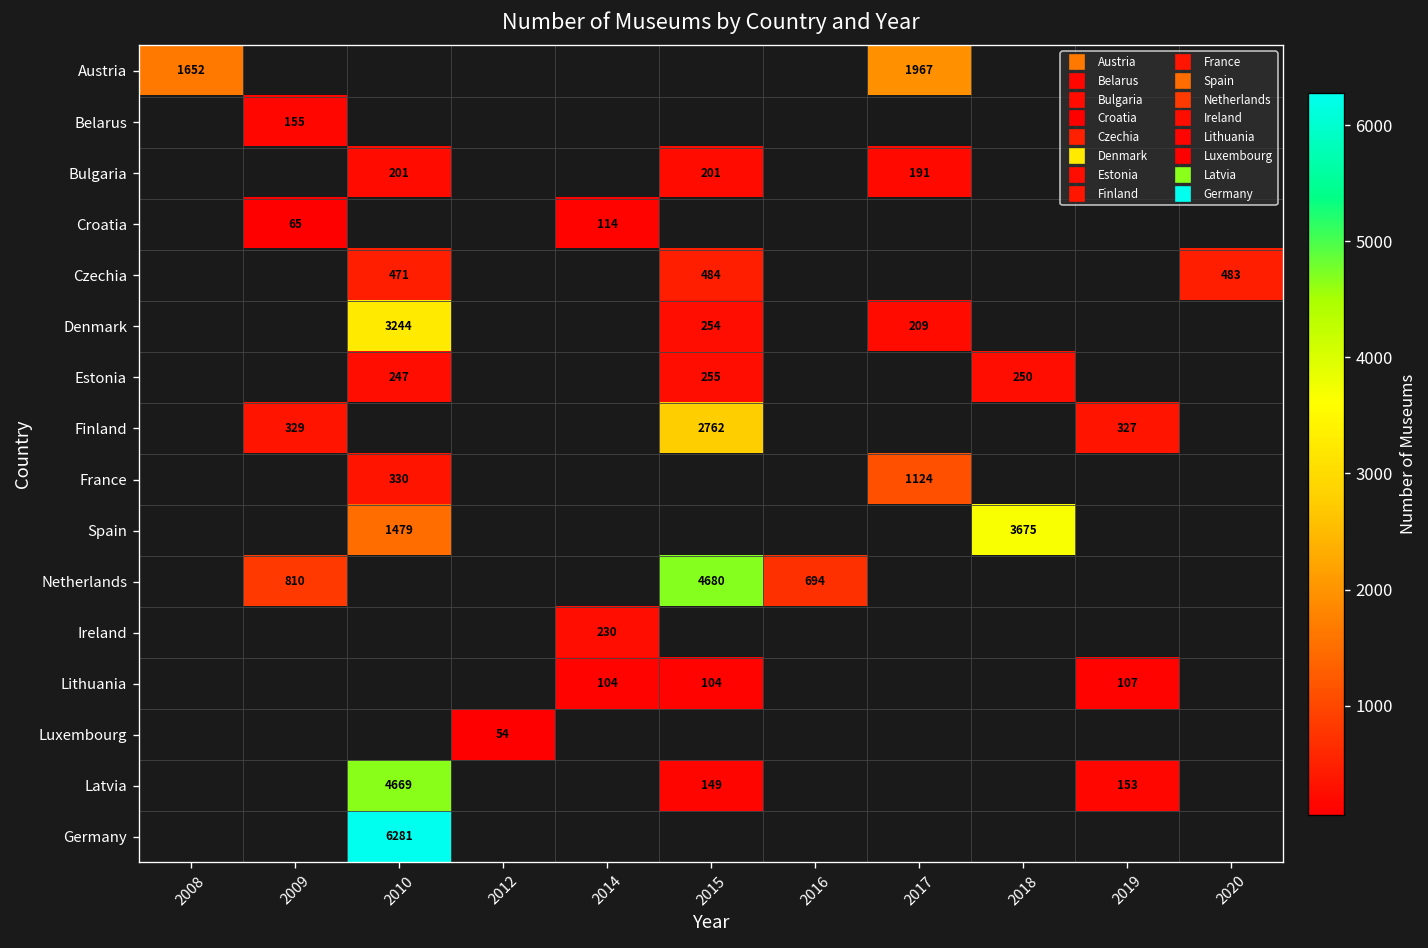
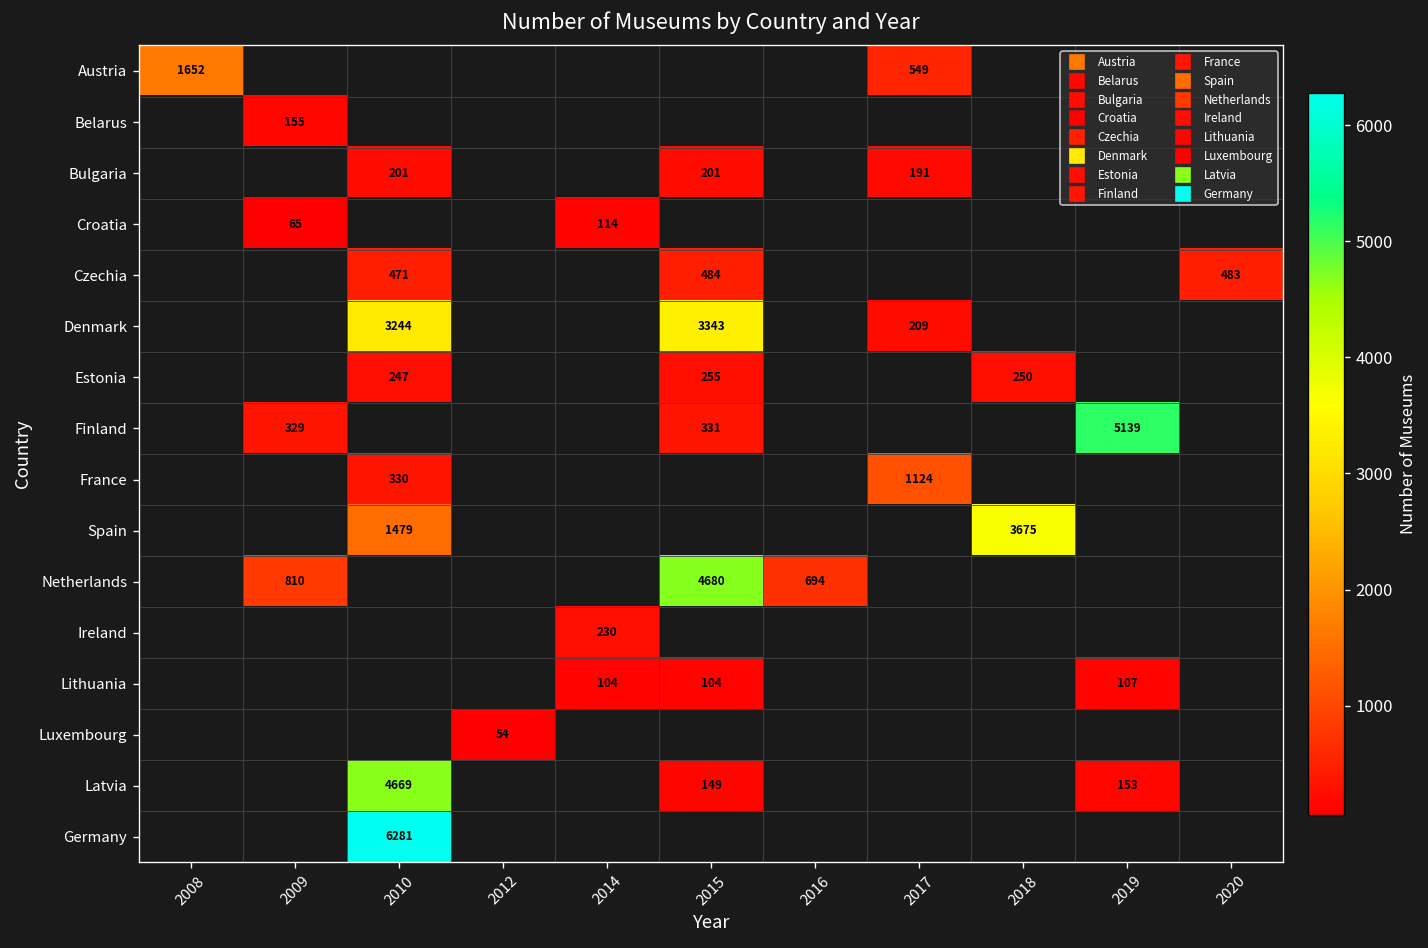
Austria, 2017: 1967 -> 549
Denmark, 2015: 254 -> 3343
Finland, 2015: 2762 -> 331
Finland, 2019: 327 -> 5139
